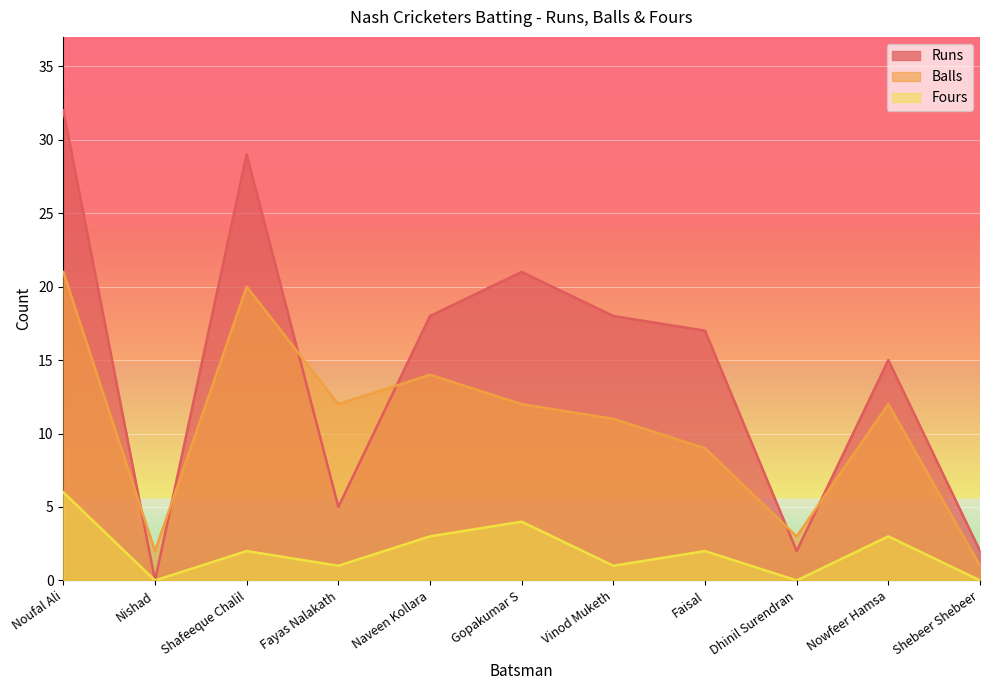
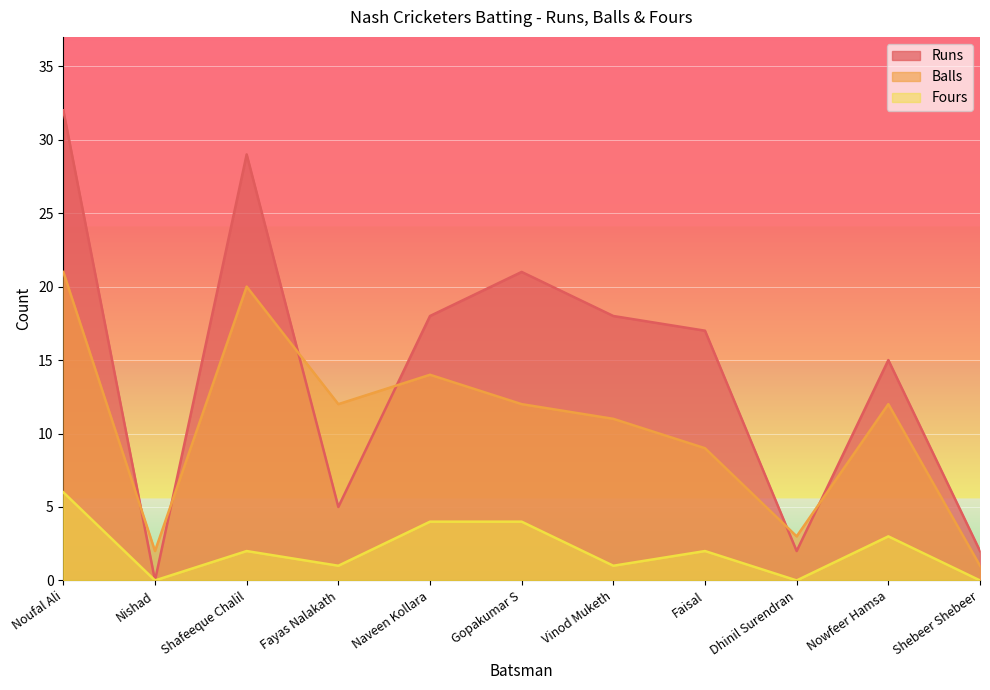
Fours, Naveen Kollara: 3 -> 4
